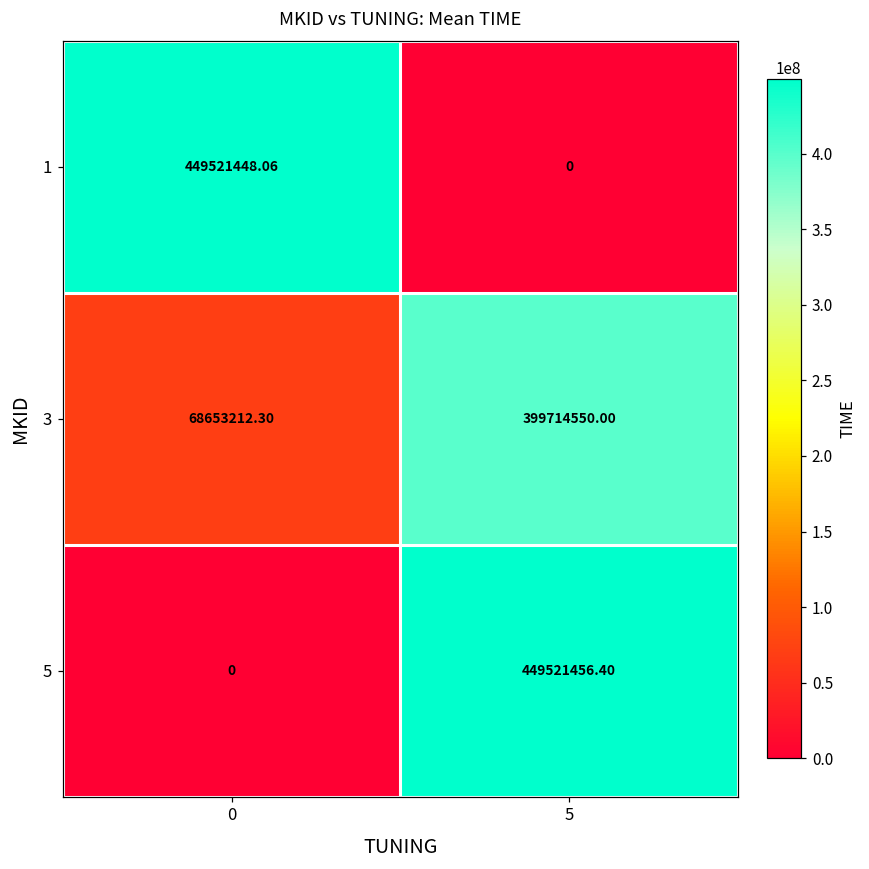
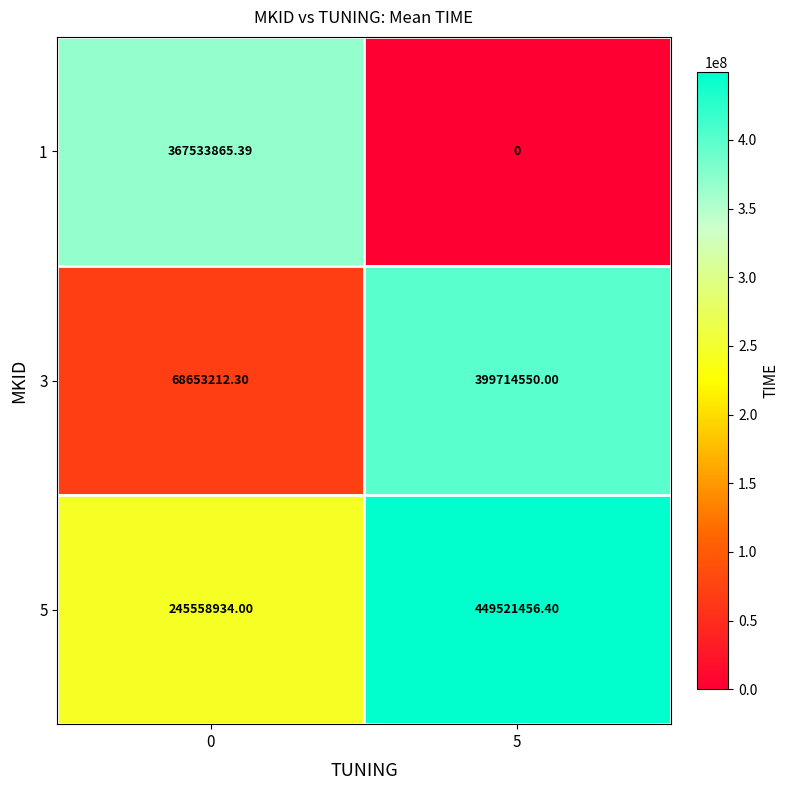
1, 0: 449521448.06 -> 367533865.39
5, 0: 0 -> 245558934.00
